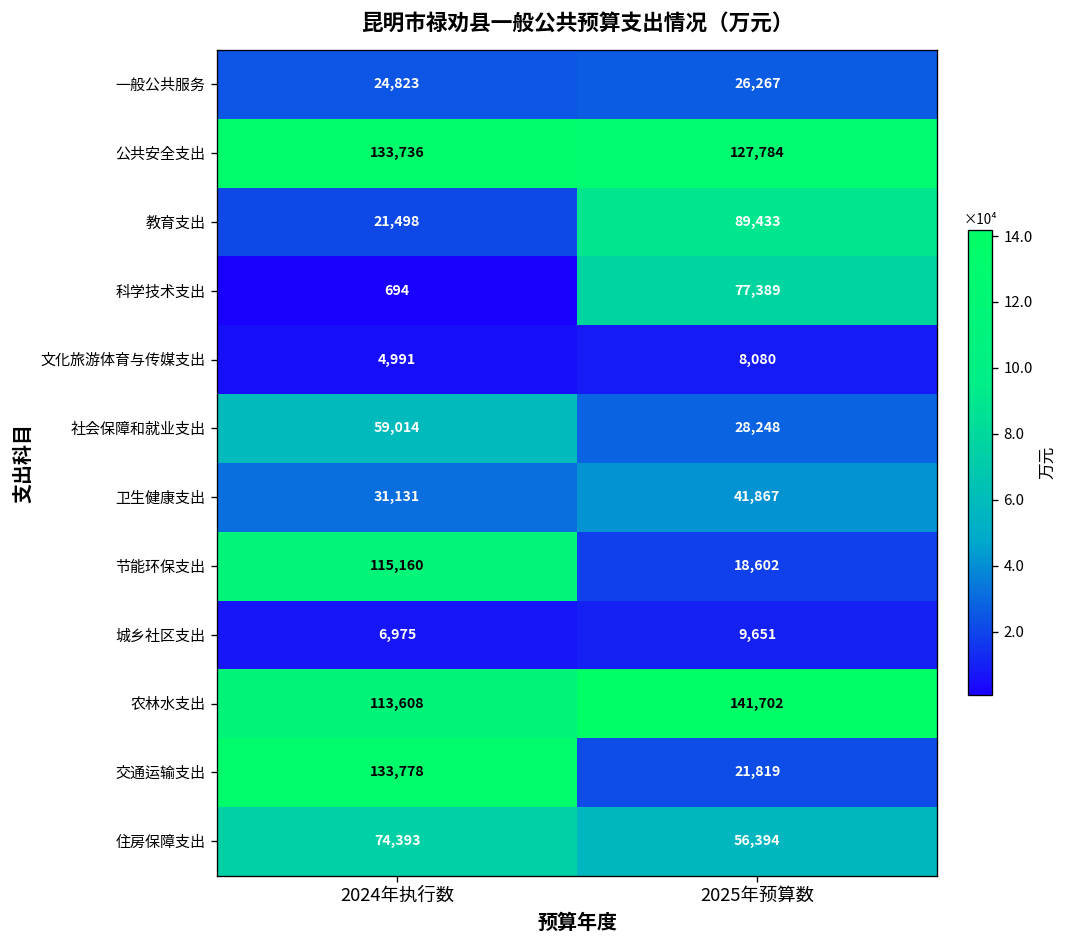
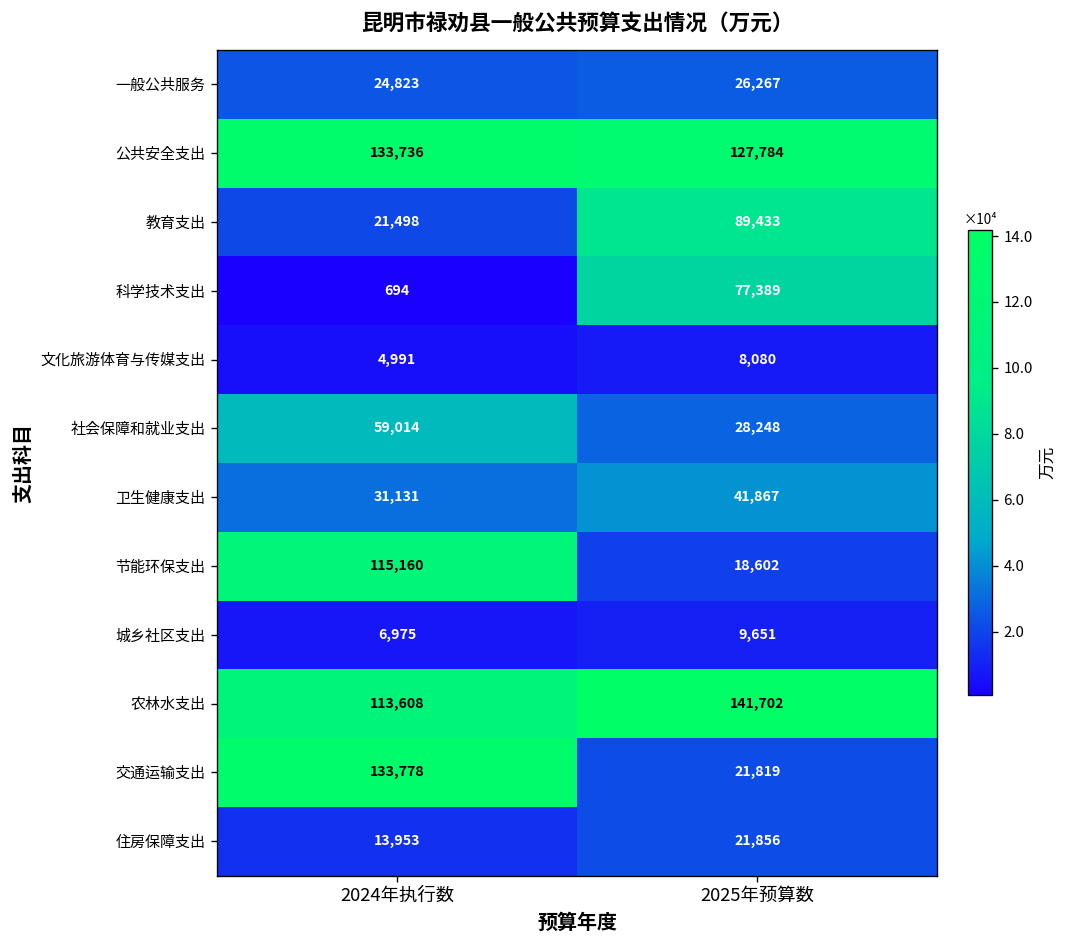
住房保障支出, 2024年执行数: 74,393 -> 13,953
住房保障支出, 2025年预算数: 56,394 -> 21,856
